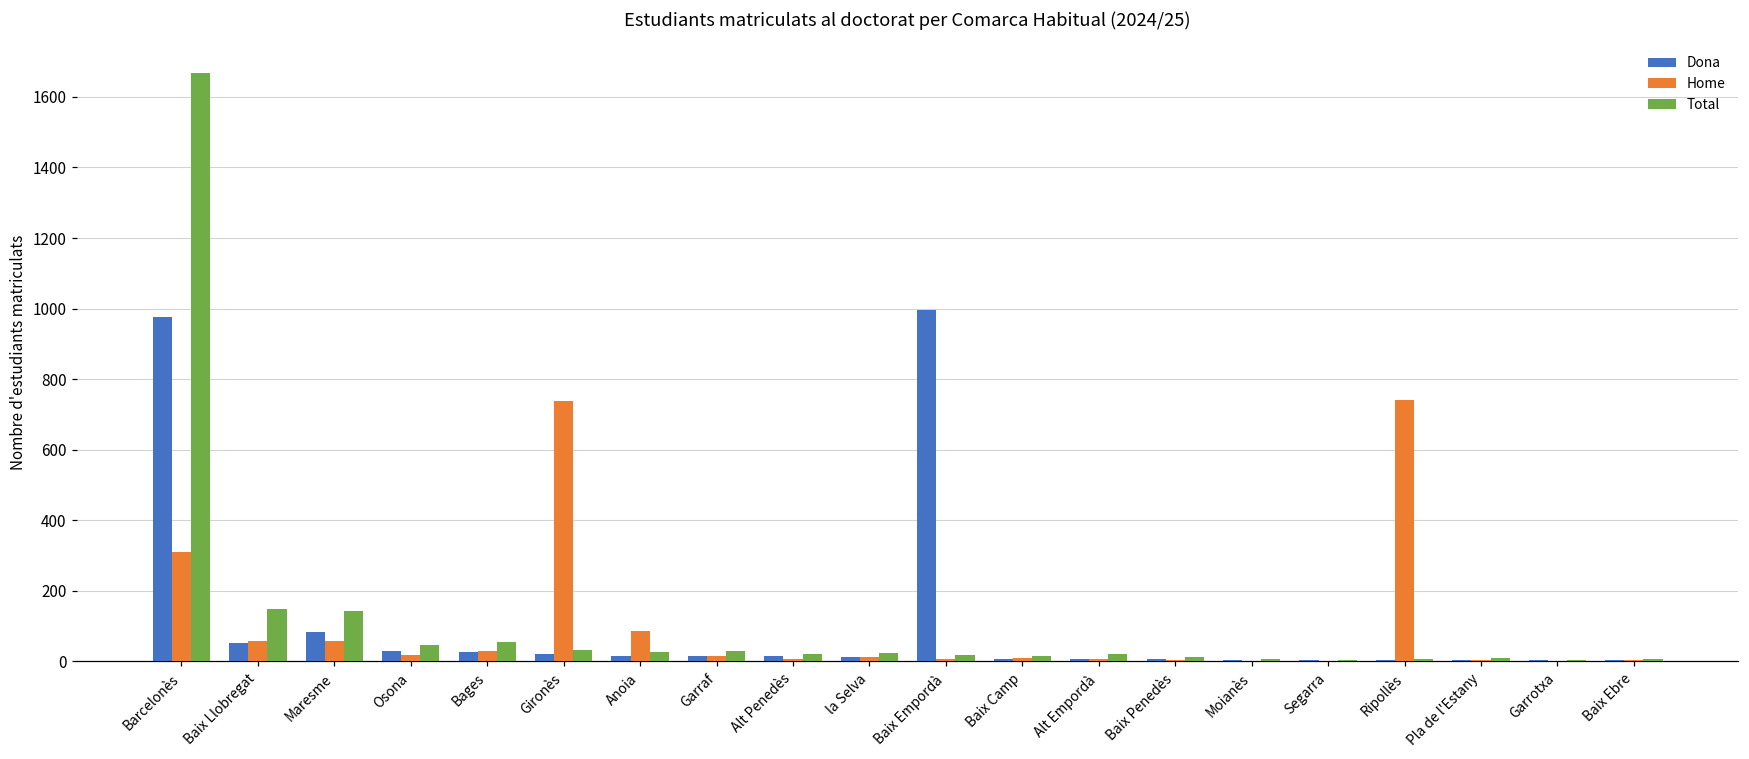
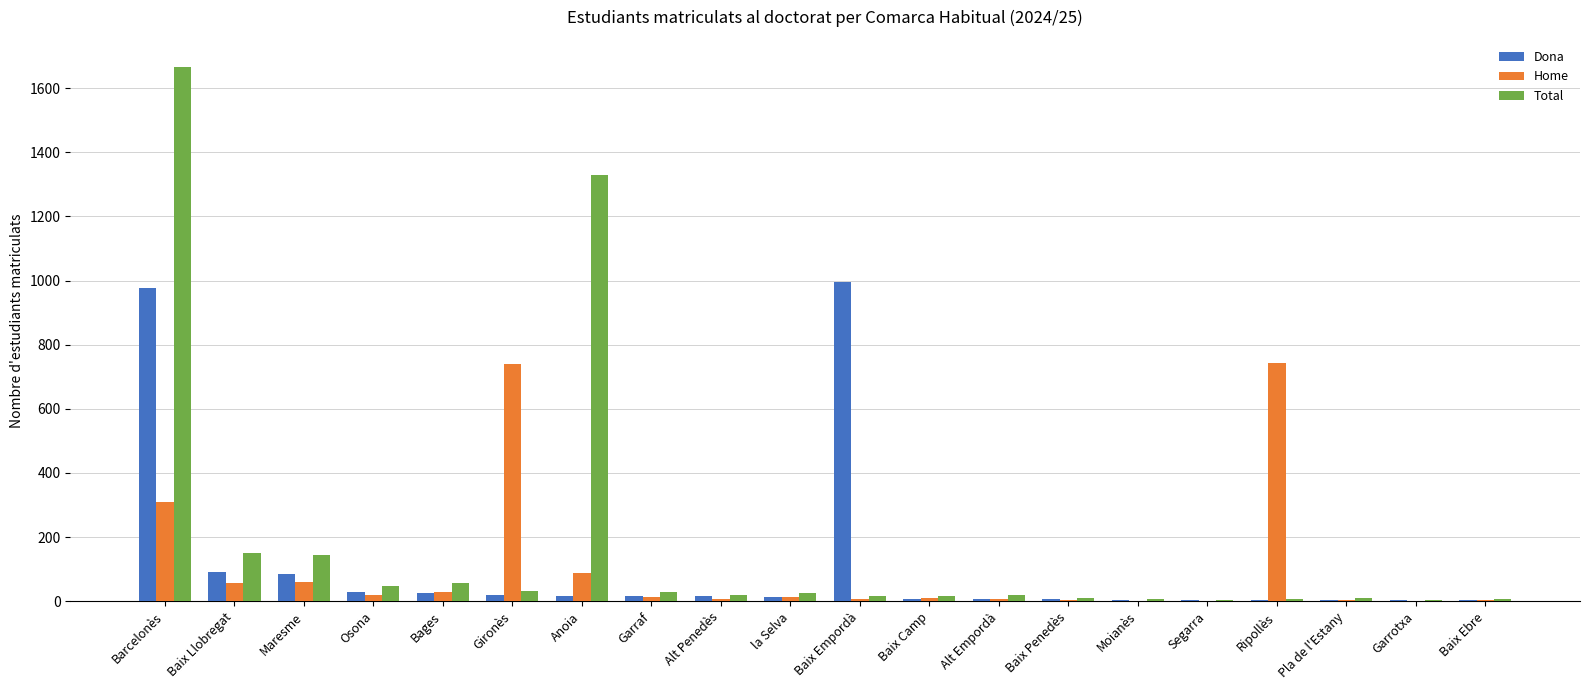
Dona, Baix Llobregat: 50 -> 90
Total, Anoia: 30 -> 1330
